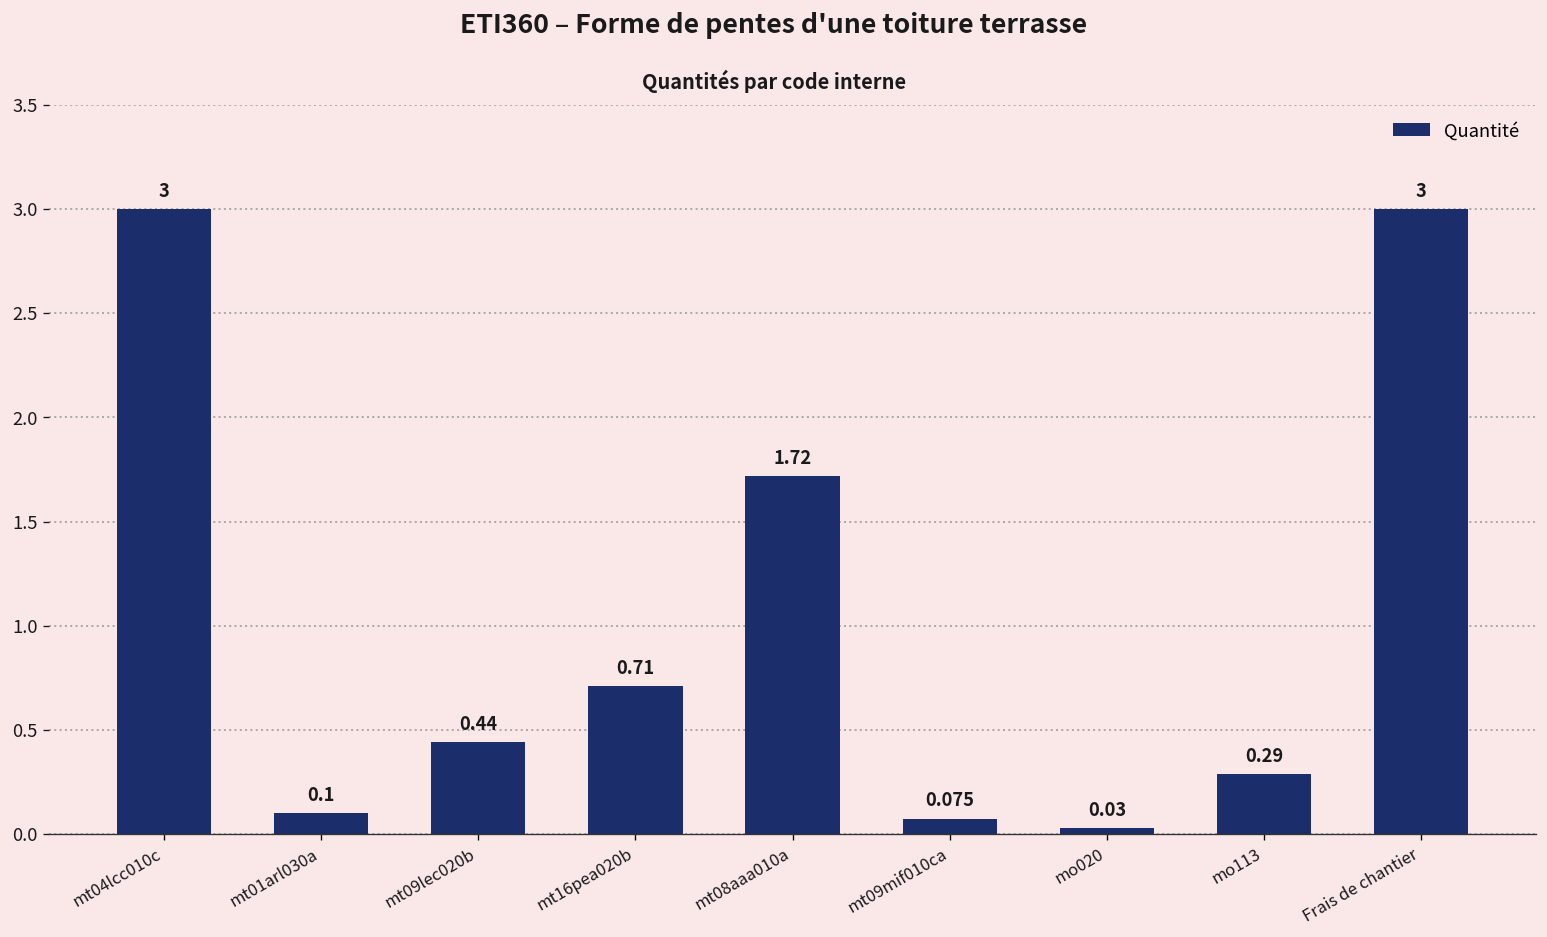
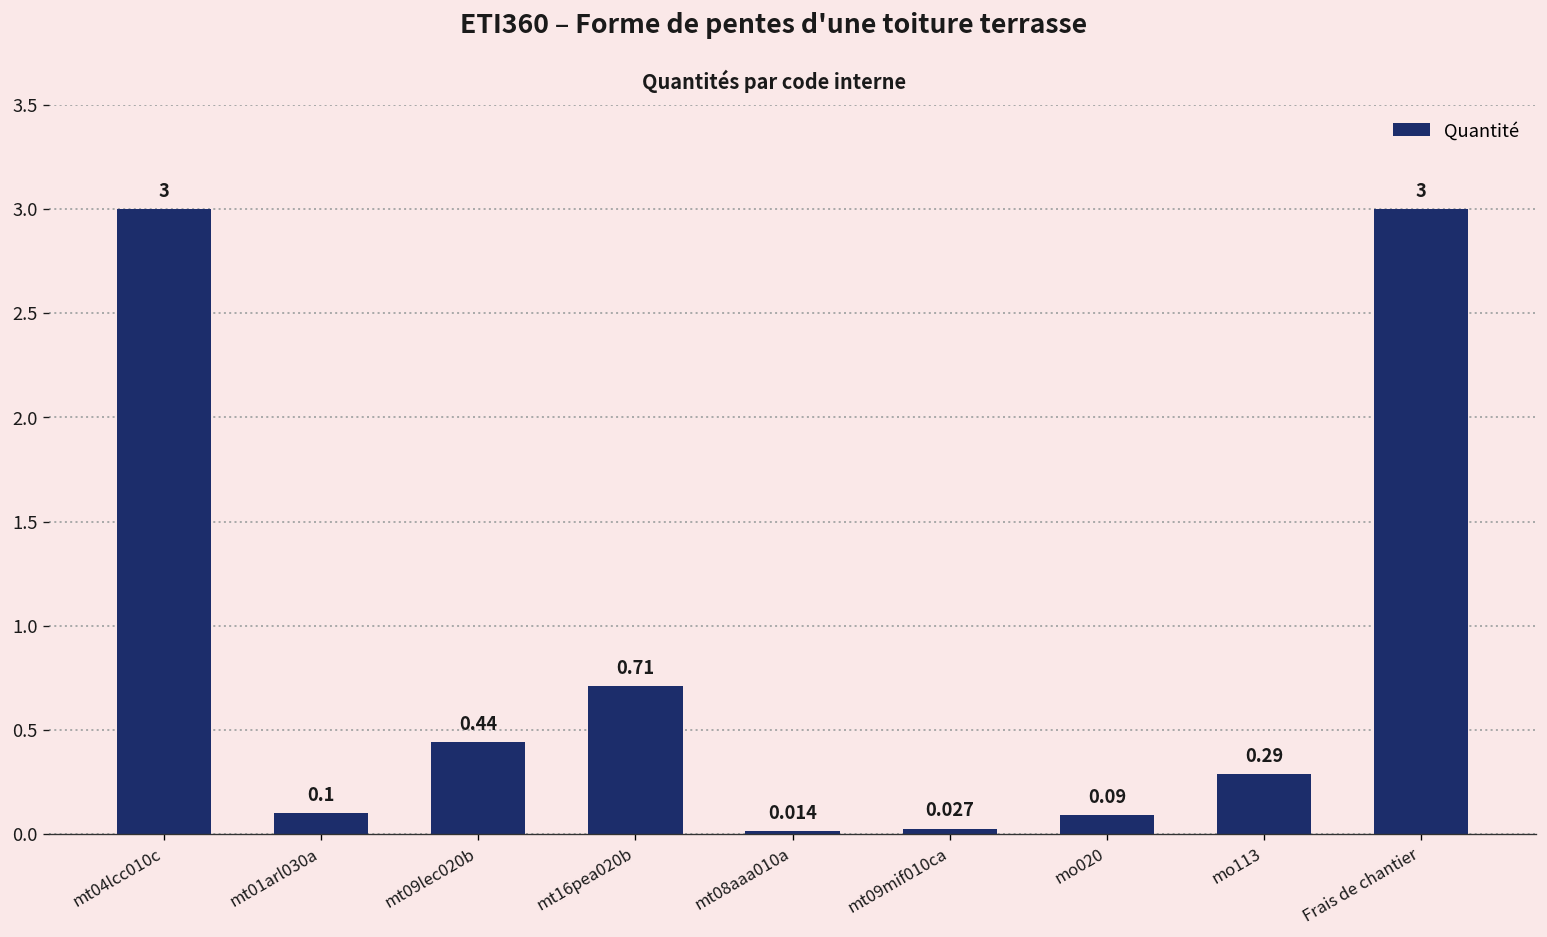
mt08aaa010a: 1.72 -> 0.014
mt09mif010ca: 0.075 -> 0.027
mo020: 0.03 -> 0.09
